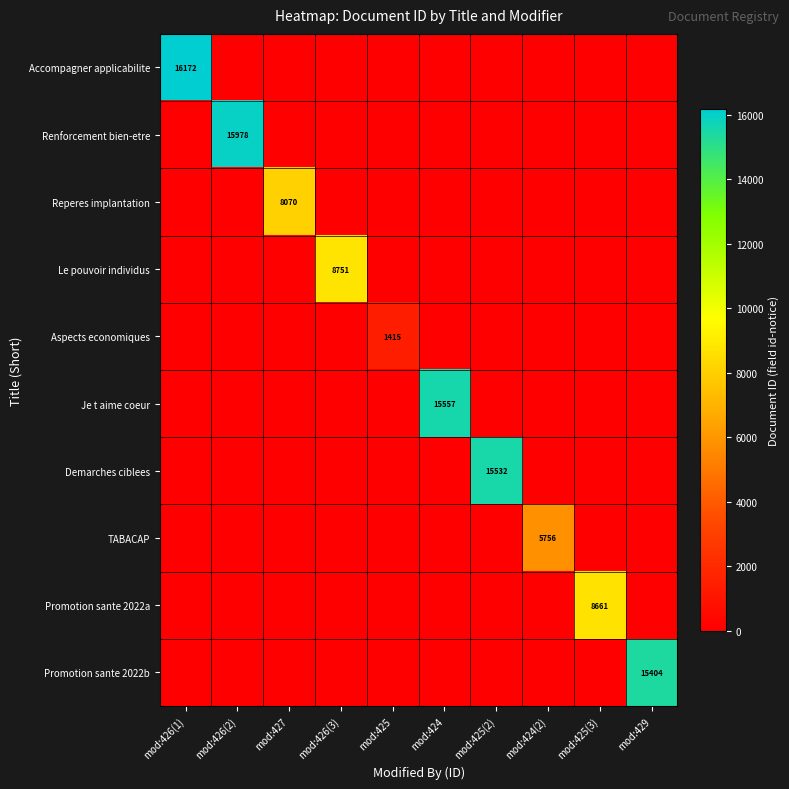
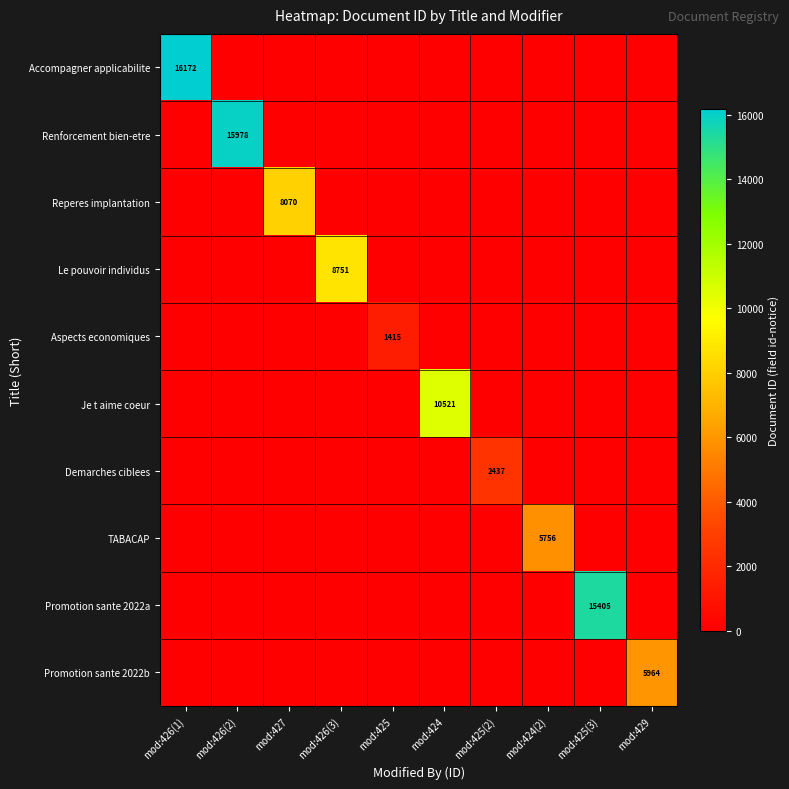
Je t aime coeur, mod:424: 15557 -> 10521
Demarches ciblees, mod:425(2): 15532 -> 2437
Promotion sante 2022a, mod:425(3): 8661 -> 15405
Promotion sante 2022b, mod:429: 15404 -> 5964
